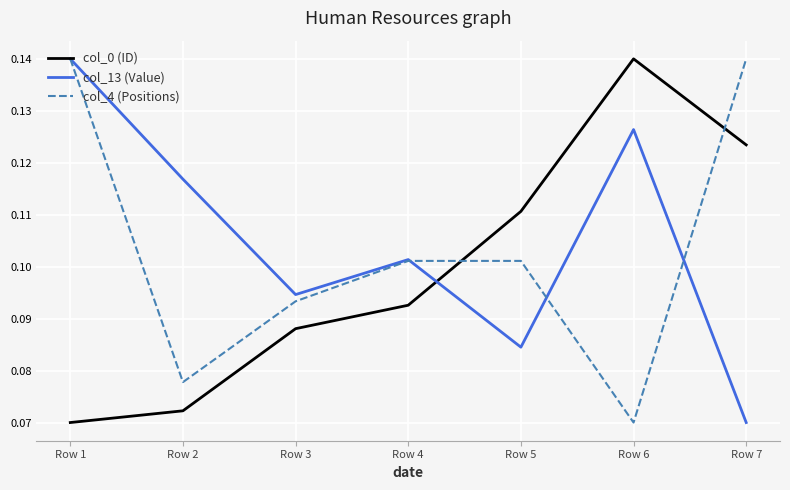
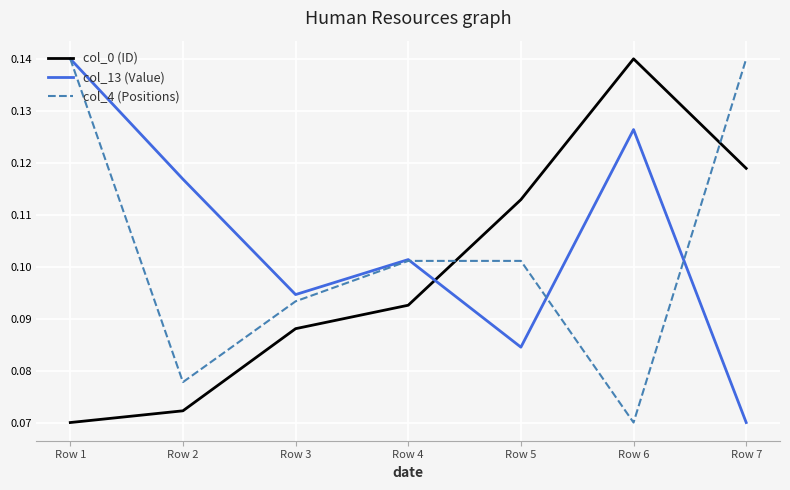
col_0 (ID), Row 5: 0.111 -> 0.113
col_0 (ID), Row 7: 0.123 -> 0.119
